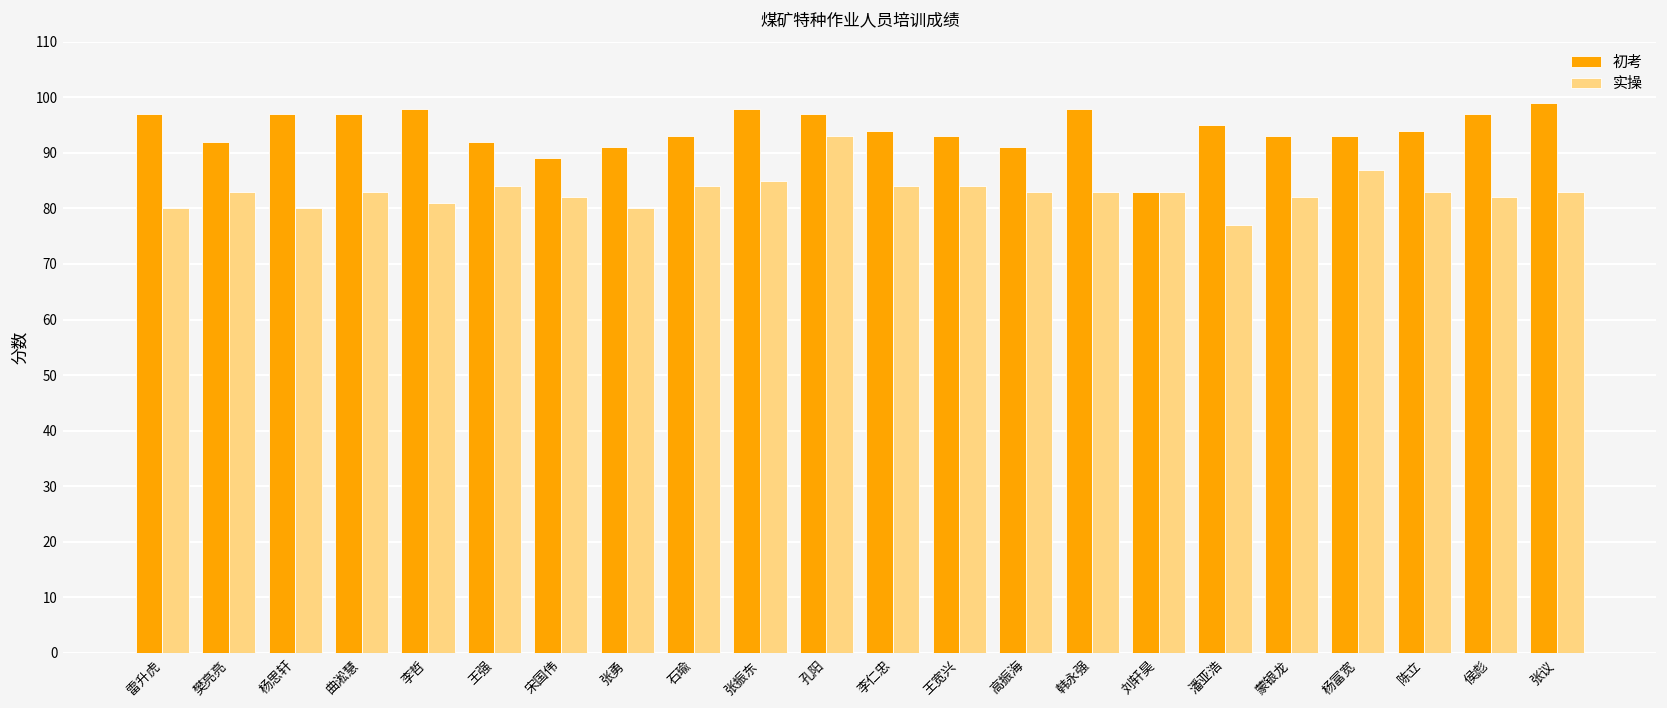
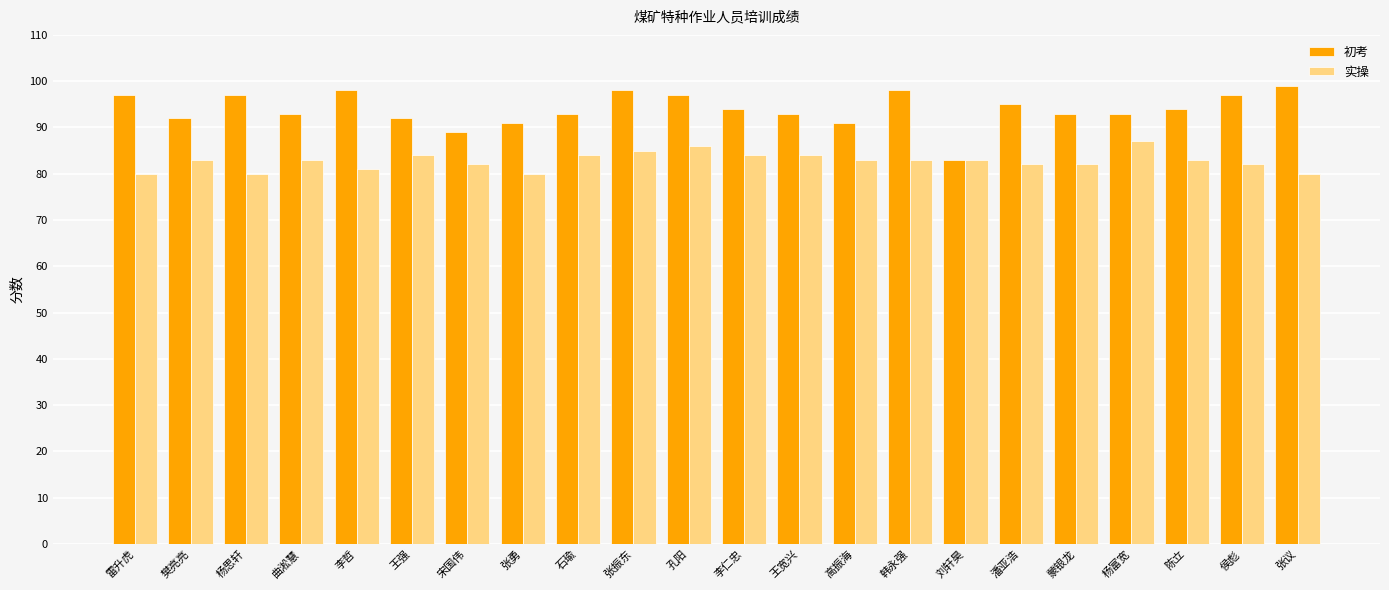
初考, 曲淞慧: 97 -> 93
实操, 孔阳: 93 -> 86
实操, 潘亚浩: 77 -> 82
实操, 张议: 83 -> 80
